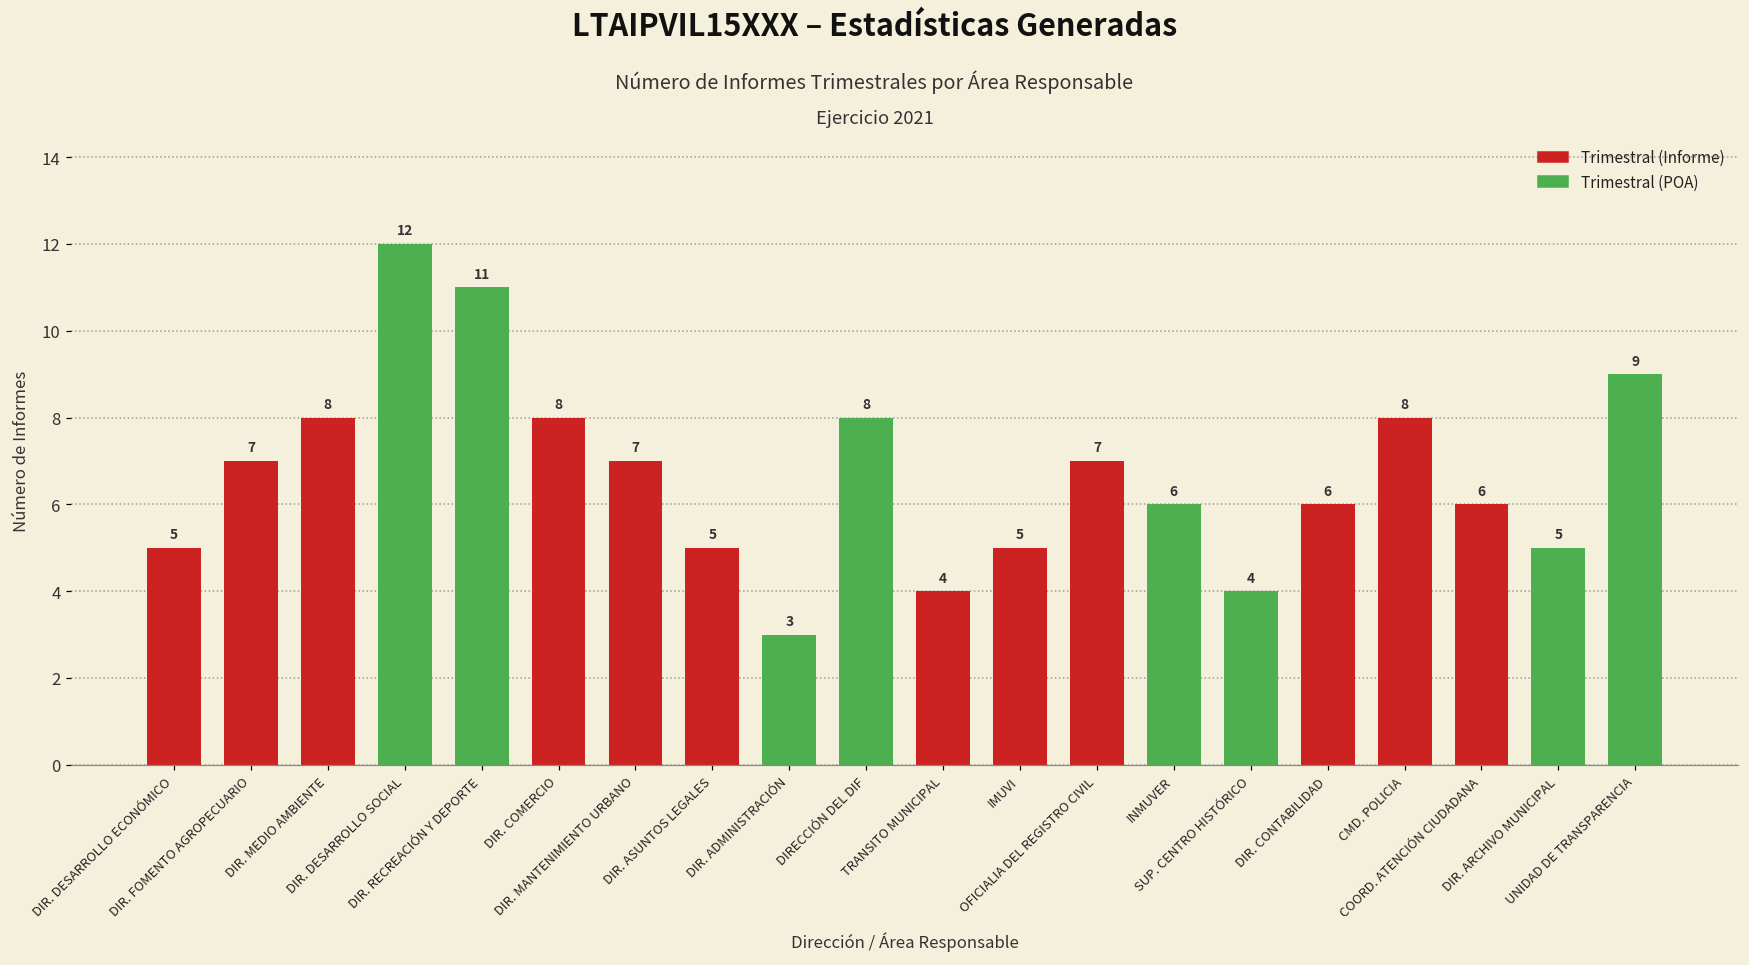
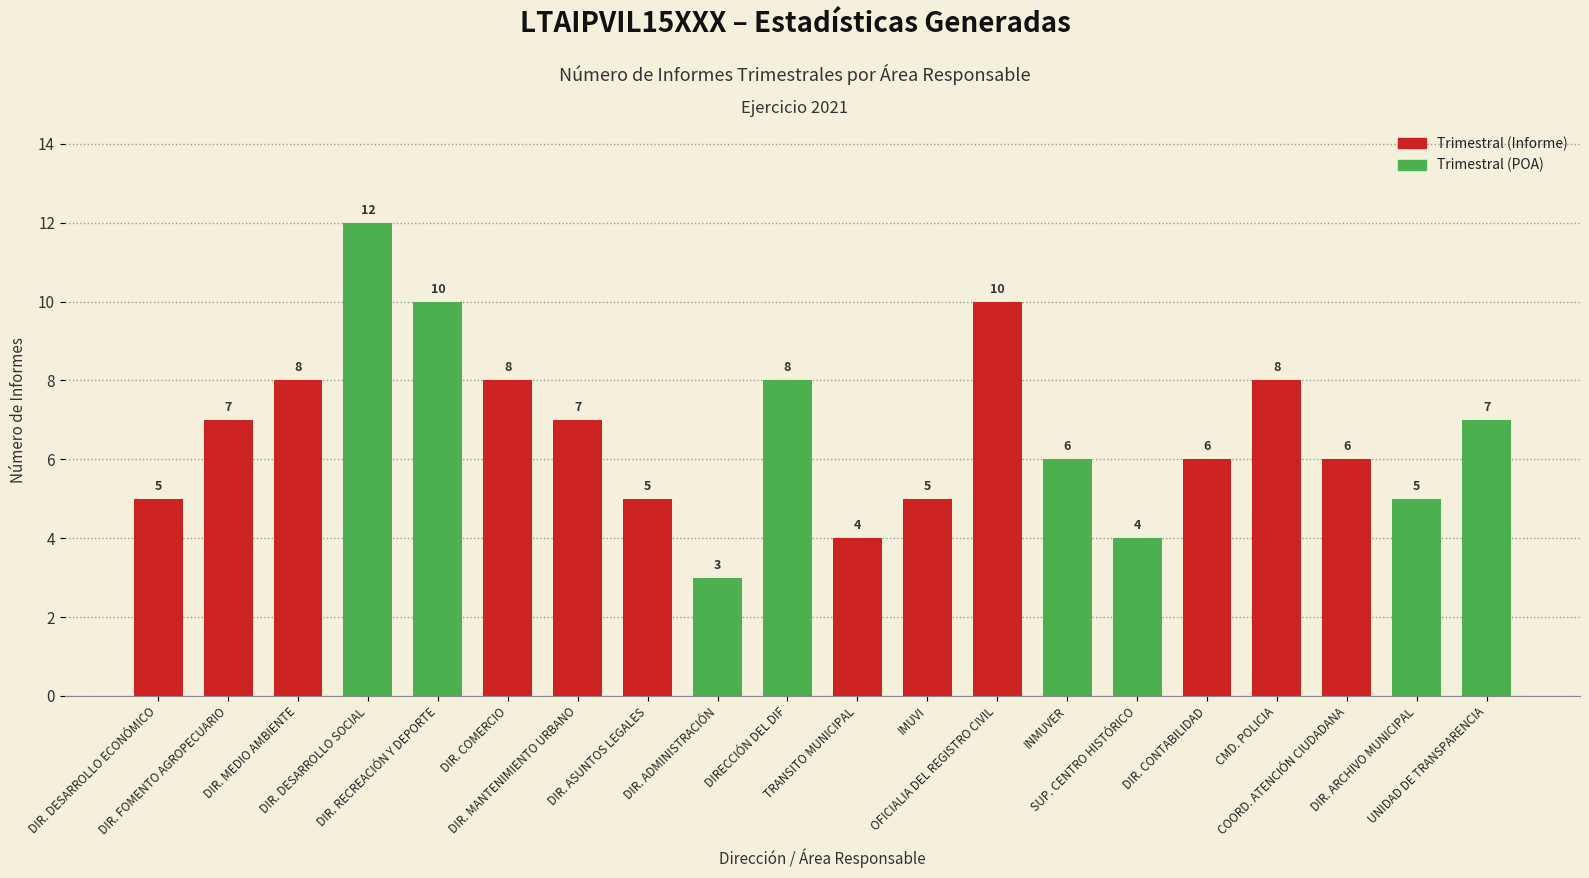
DIR. RECREACIÓN Y DEPORTE: 11 -> 10
OFICIALIA DEL REGISTRO CIVIL: 7 -> 10
UNIDAD DE TRANSPARENCIA: 9 -> 7
